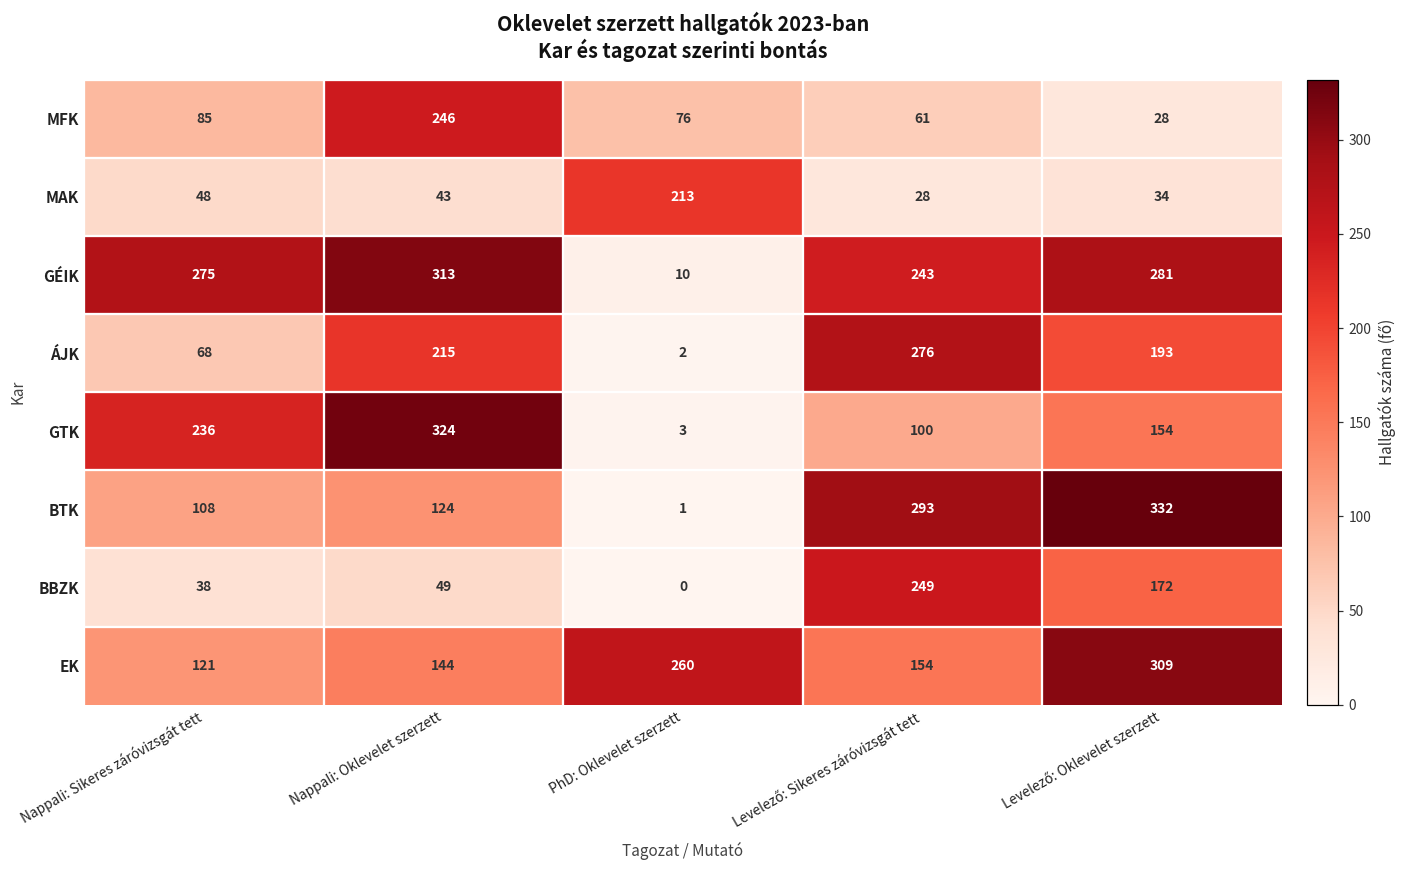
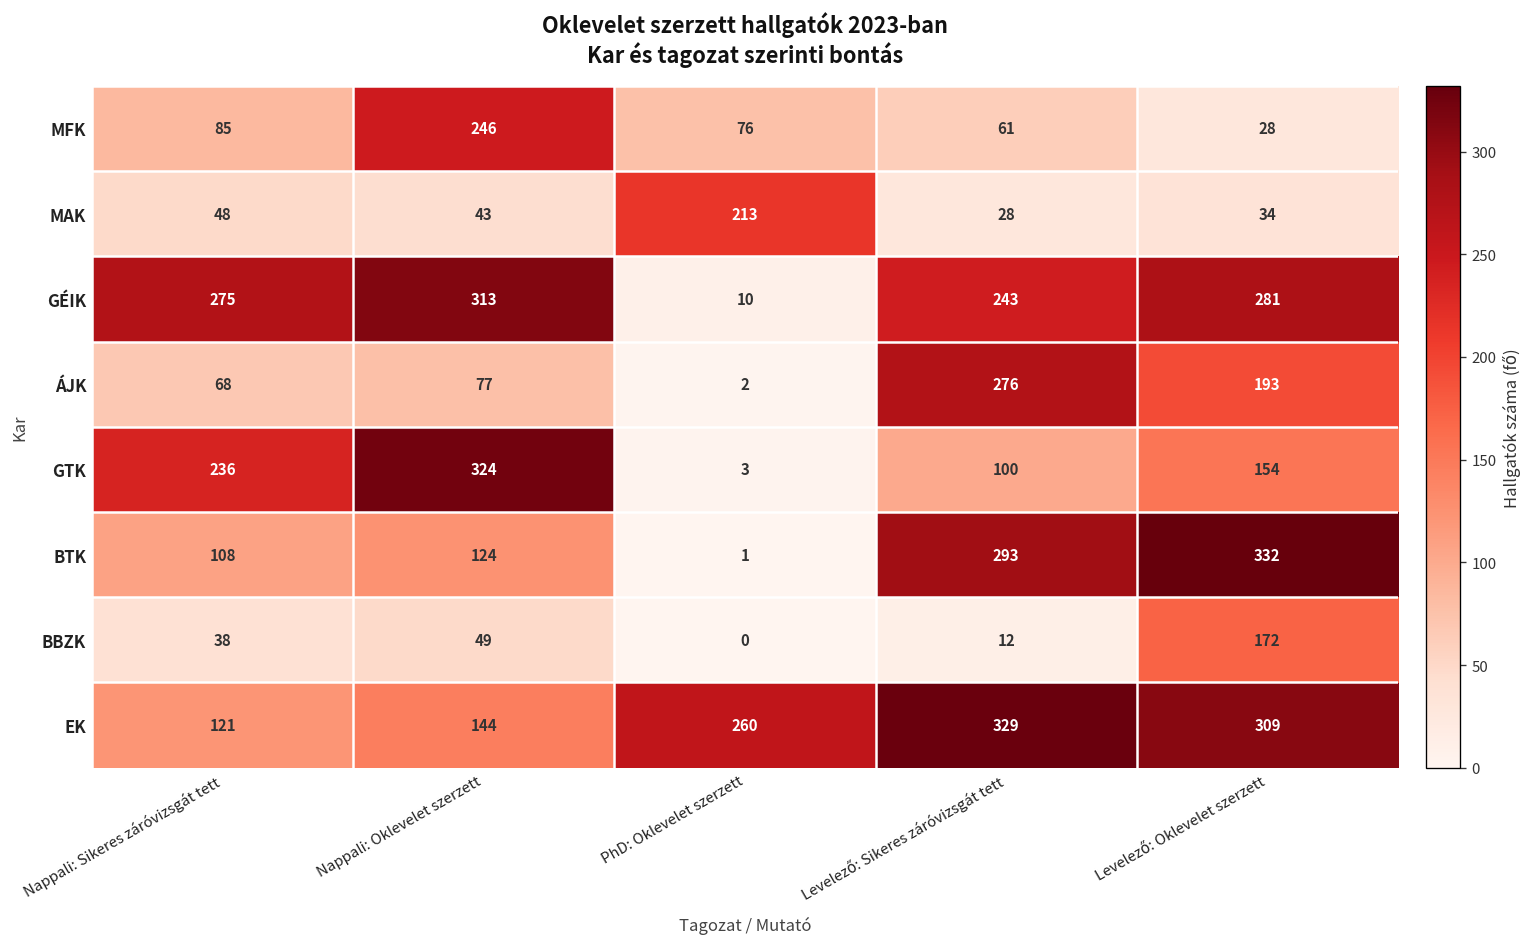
ÁJK, Nappali: Oklevelet szerzett: 215 -> 77
BBZK, Levelező: Sikeres záróvizsgát tett: 249 -> 12
EK, Levelező: Sikeres záróvizsgát tett: 154 -> 329
